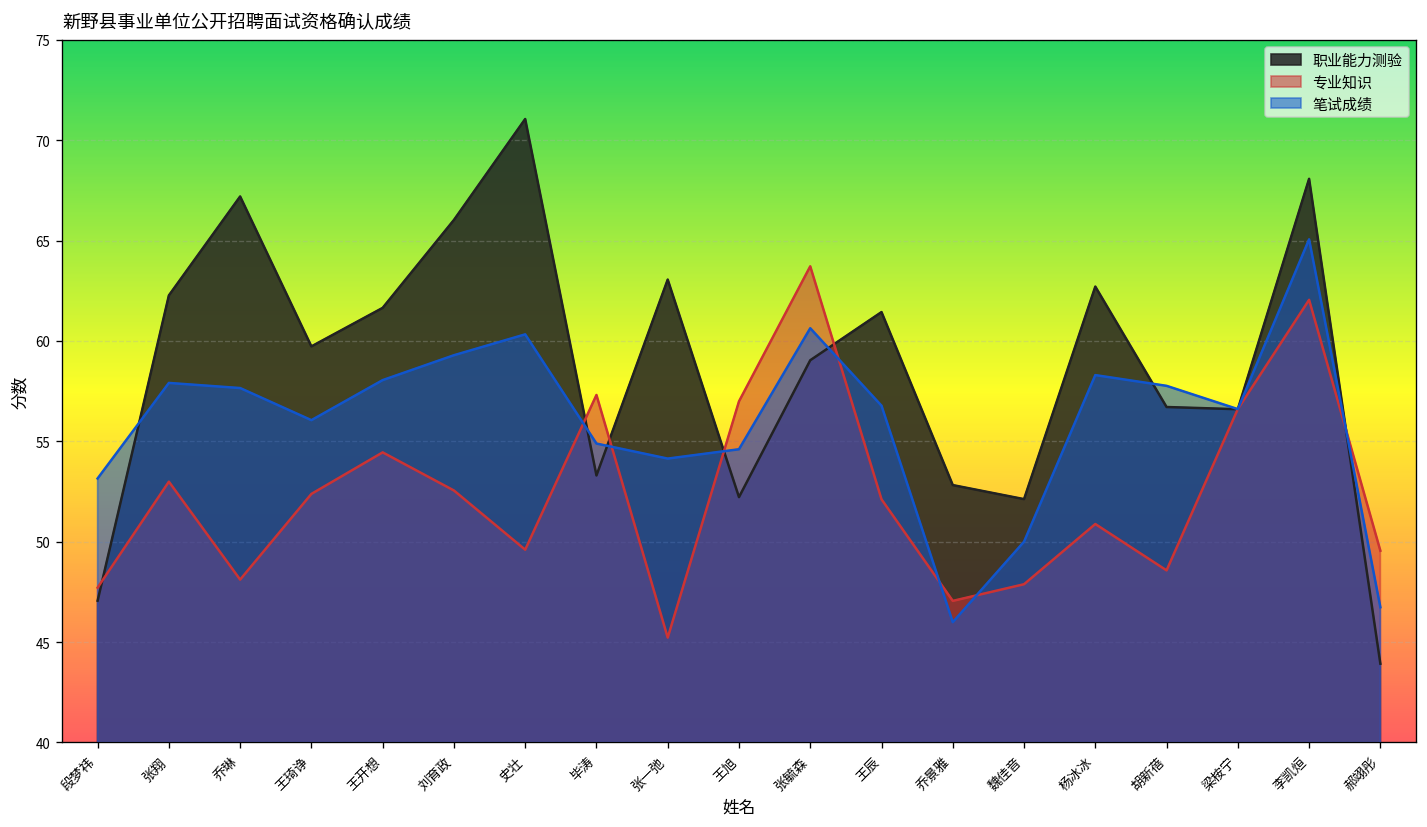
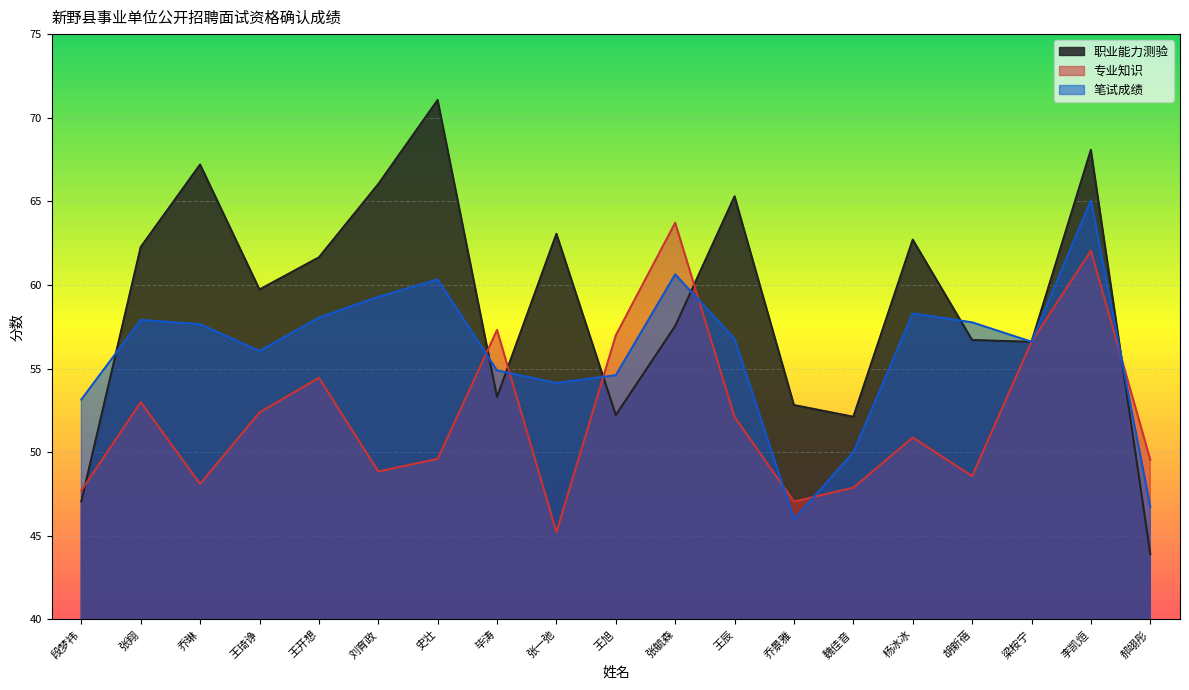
专业知识, 刘育政: 52.6 -> 48.9
职业能力测验, 张毓森: 59.0 -> 57.6
职业能力测验, 王辰: 61.4 -> 65.3
